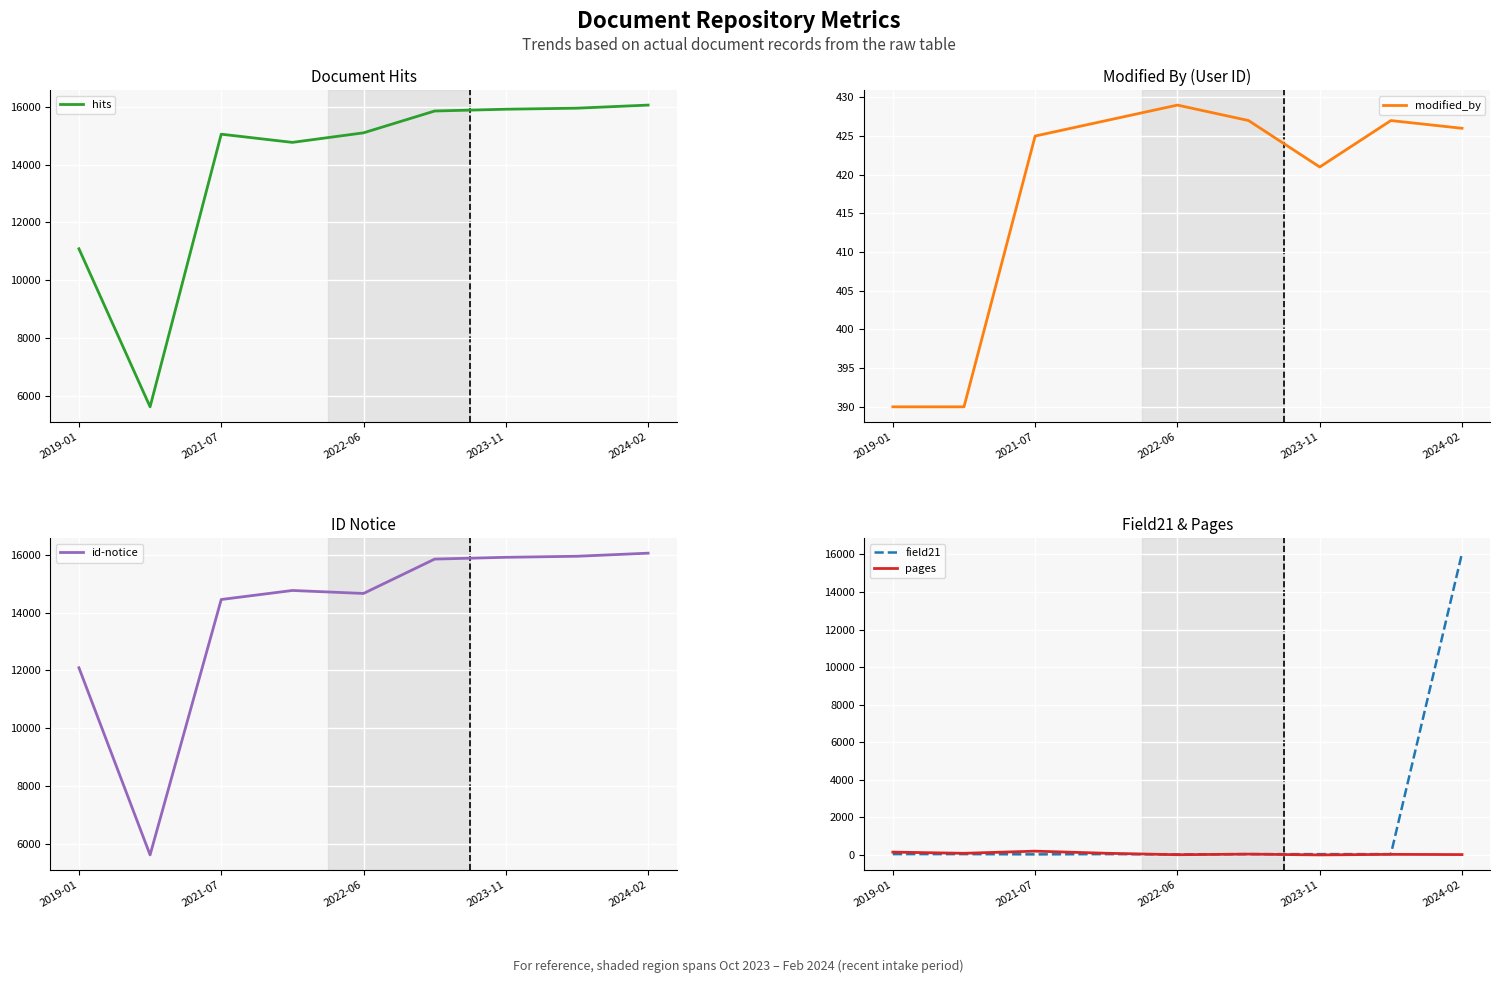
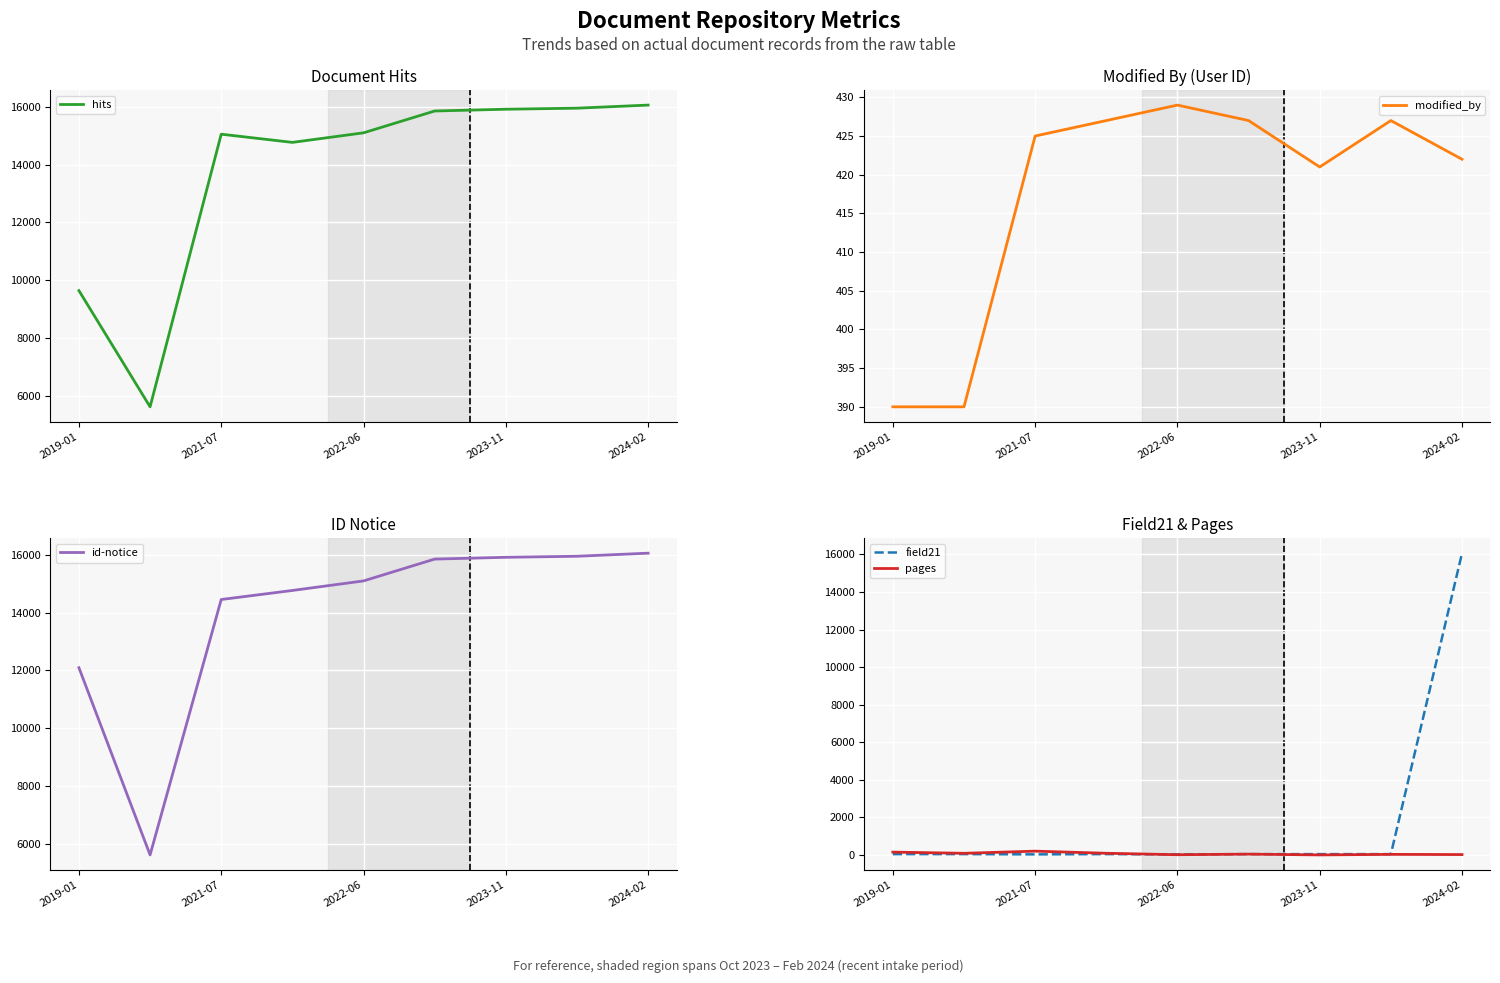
Document Hits, 2019-01: 11100 -> 9600
Modified By (User ID), 2024-02: 426 -> 422
ID Notice, 2022-06: 14700 -> 15100
